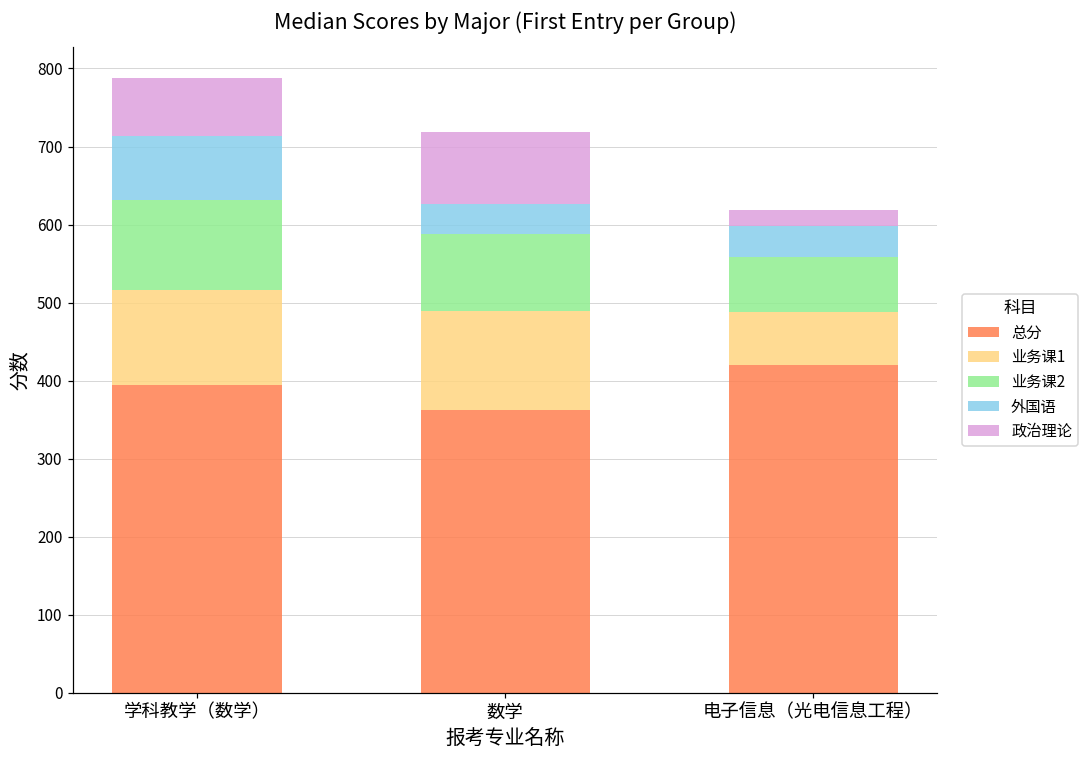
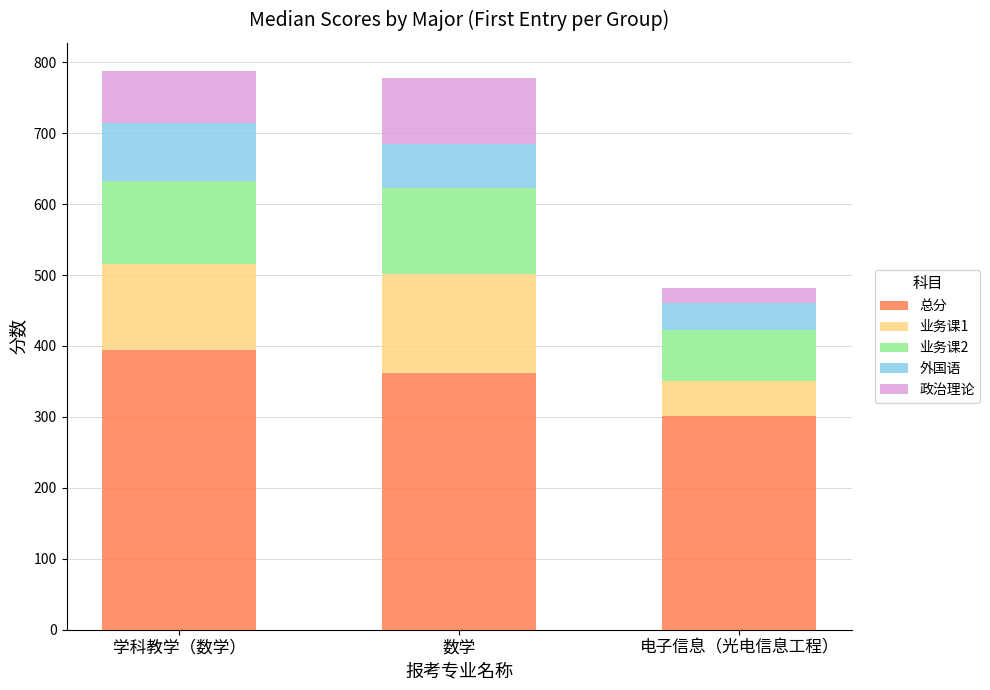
业务课1, 数学: 130 -> 140
业务课2, 数学: 100 -> 120
外国语, 数学: 40 -> 60
总分, 电子信息（光电信息工程）: 420 -> 300
业务课1, 电子信息（光电信息工程）: 70 -> 50
